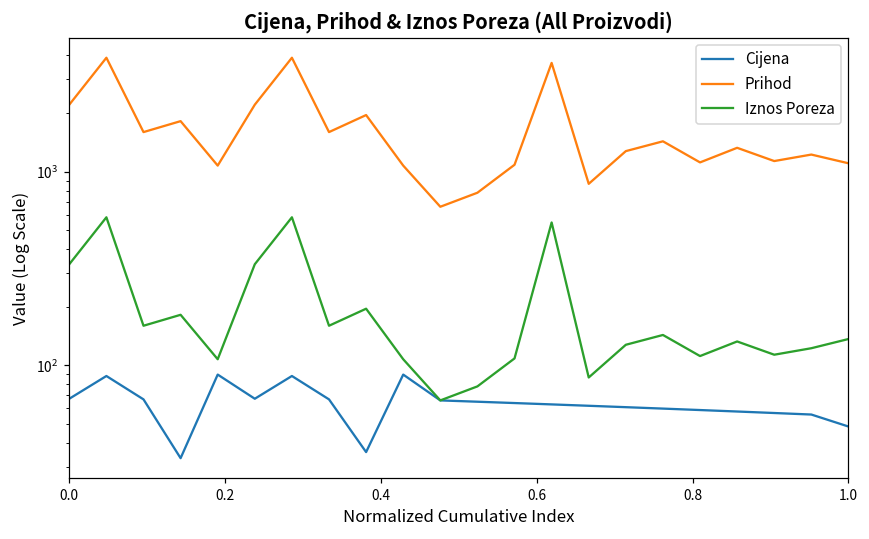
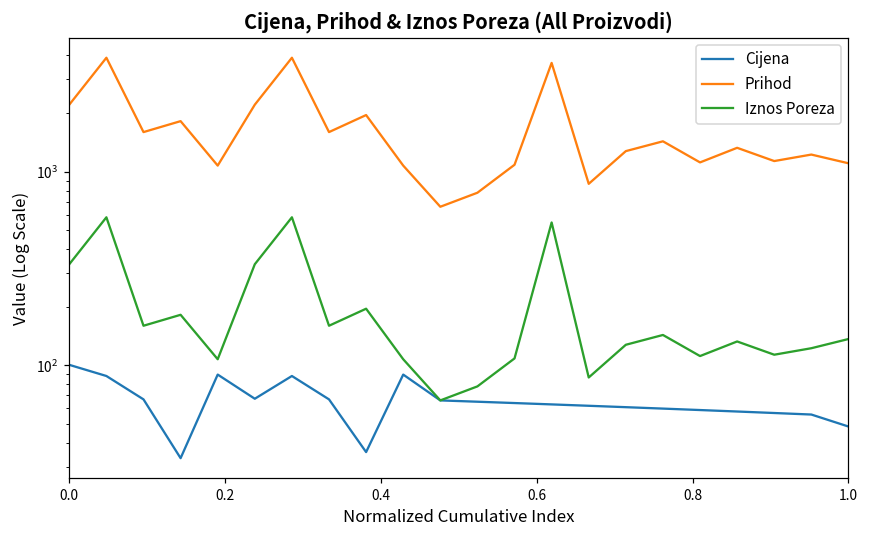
Cijena, 0.0: 67 -> 100
